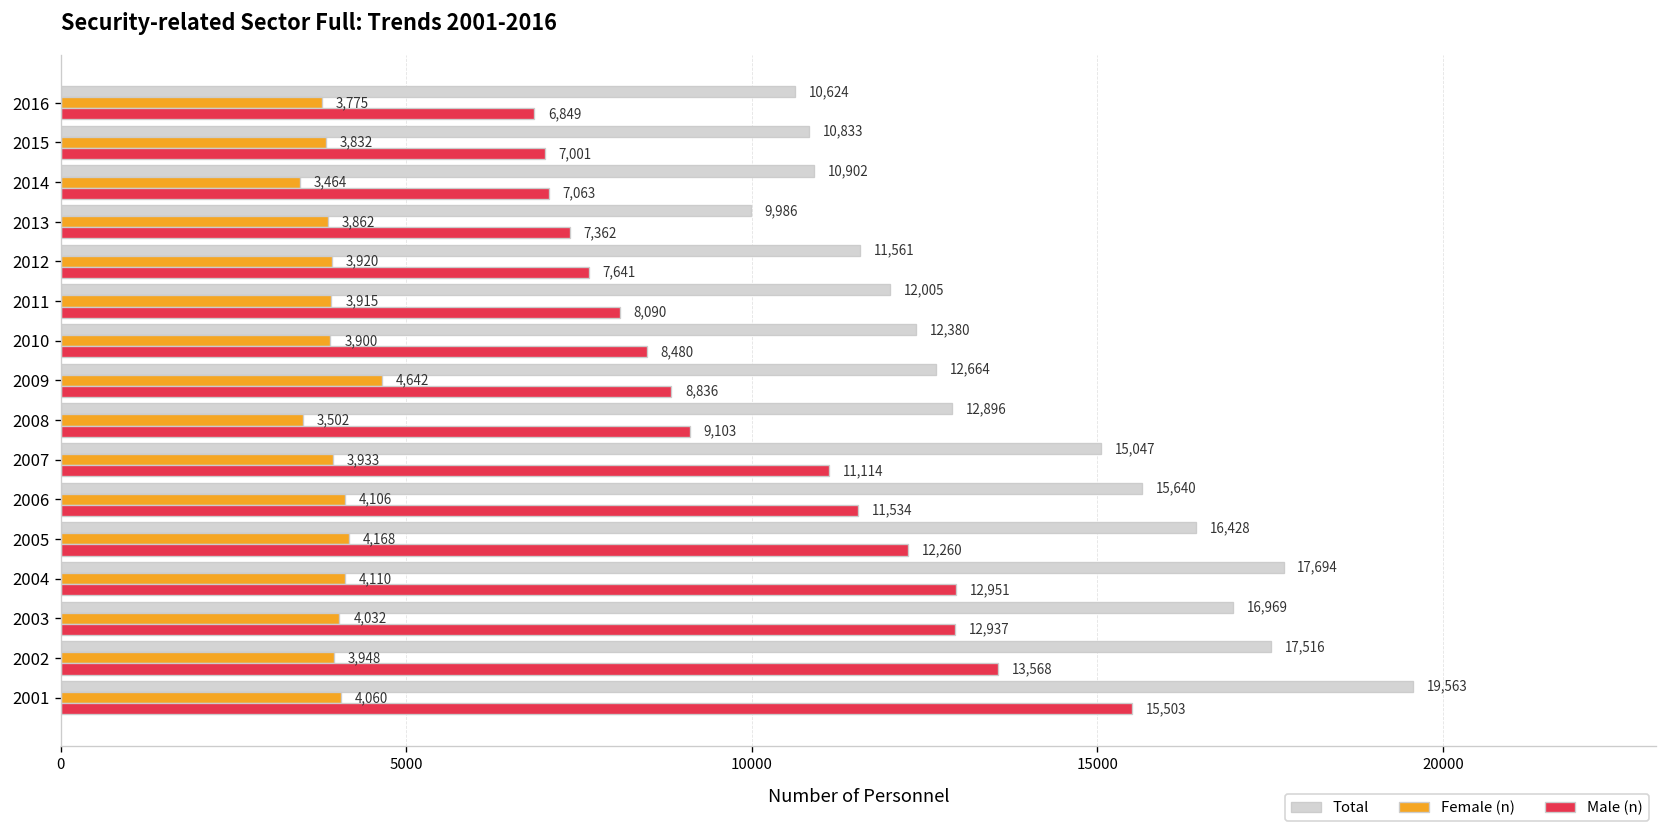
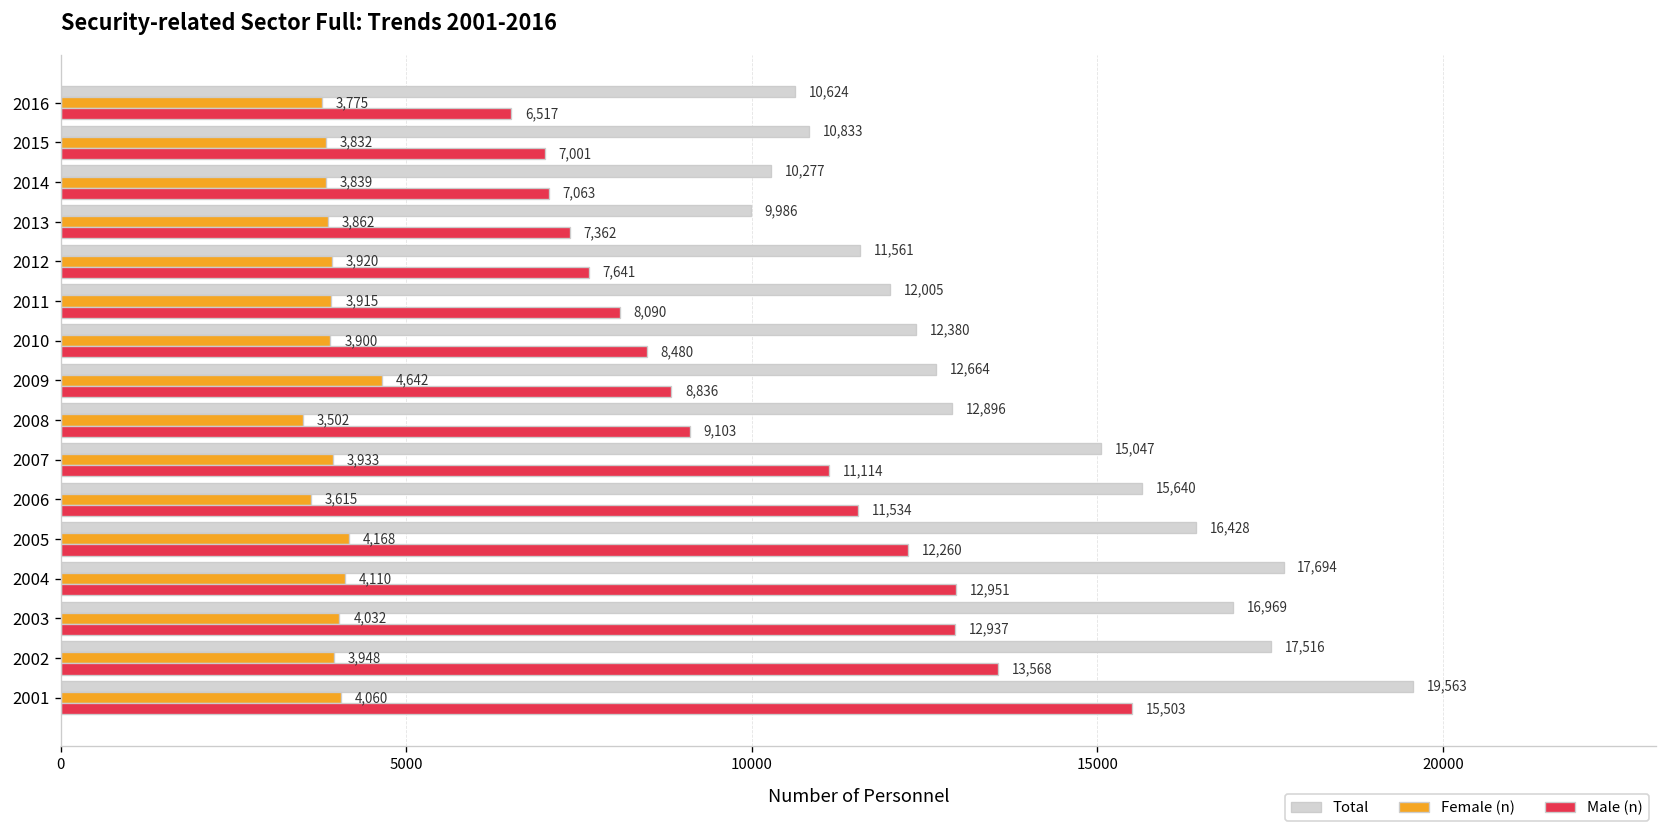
Male (n), 2016: 6,849 -> 6,517
Total, 2014: 10,902 -> 10,277
Female (n), 2014: 3,464 -> 3,839
Female (n), 2006: 4,106 -> 3,615
